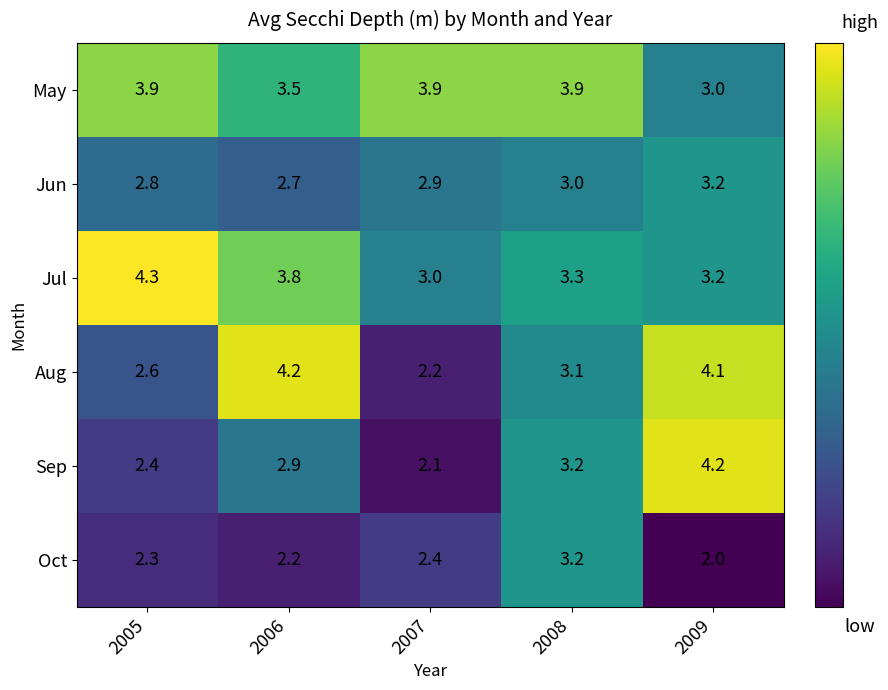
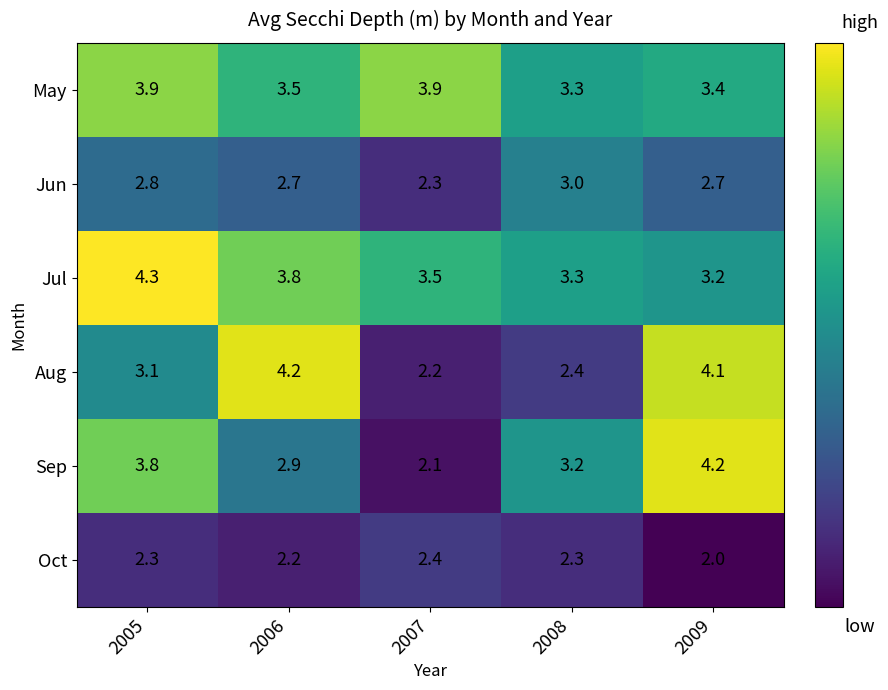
May, 2008: 3.9 -> 3.3
May, 2009: 3.0 -> 3.4
Jun, 2007: 2.9 -> 2.3
Jun, 2009: 3.2 -> 2.7
Jul, 2007: 3.0 -> 3.5
Aug, 2005: 2.6 -> 3.1
Aug, 2008: 3.1 -> 2.4
Sep, 2005: 2.4 -> 3.8
Oct, 2008: 3.2 -> 2.3
